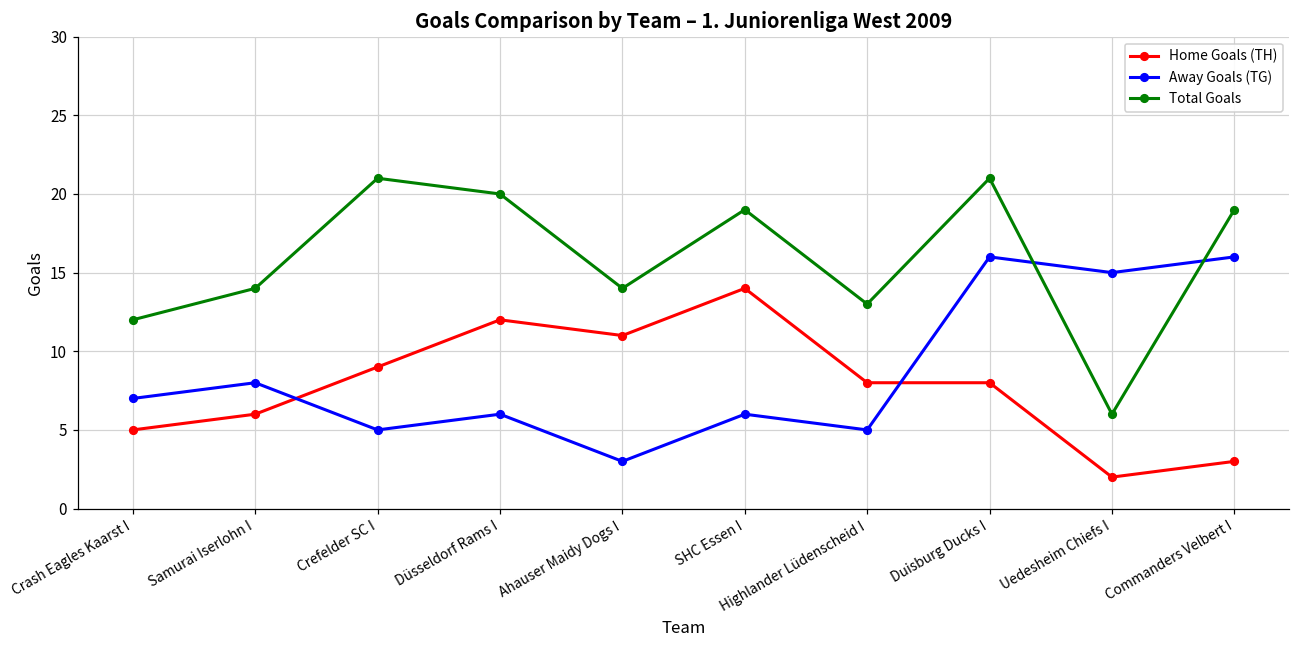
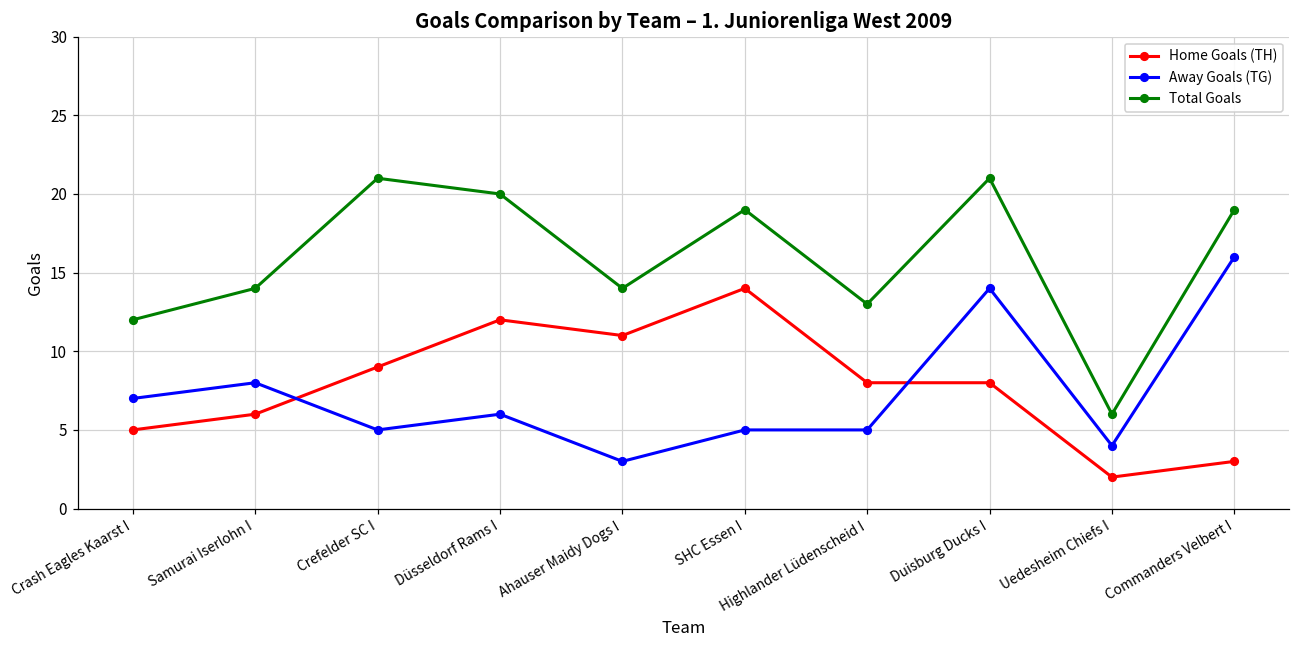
Away Goals (TG), SHC Essen I: 6 -> 5
Away Goals (TG), Duisburg Ducks I: 16 -> 14
Away Goals (TG), Uedesheim Chiefs I: 15 -> 4
